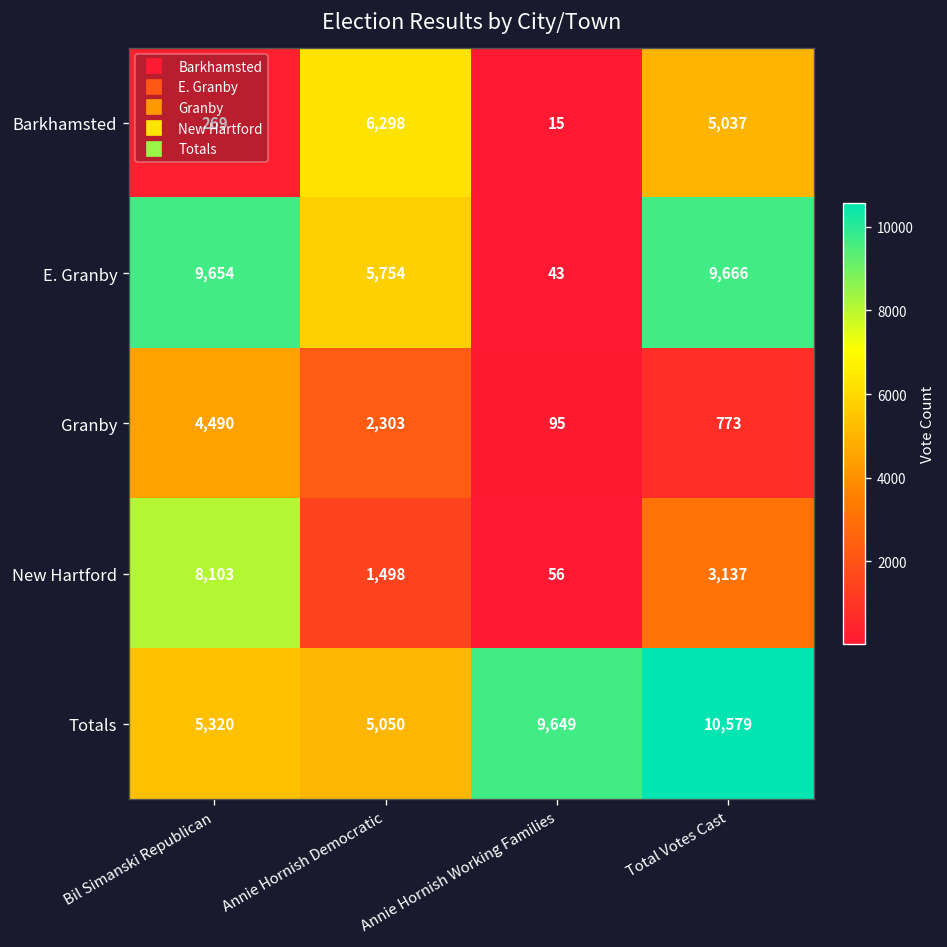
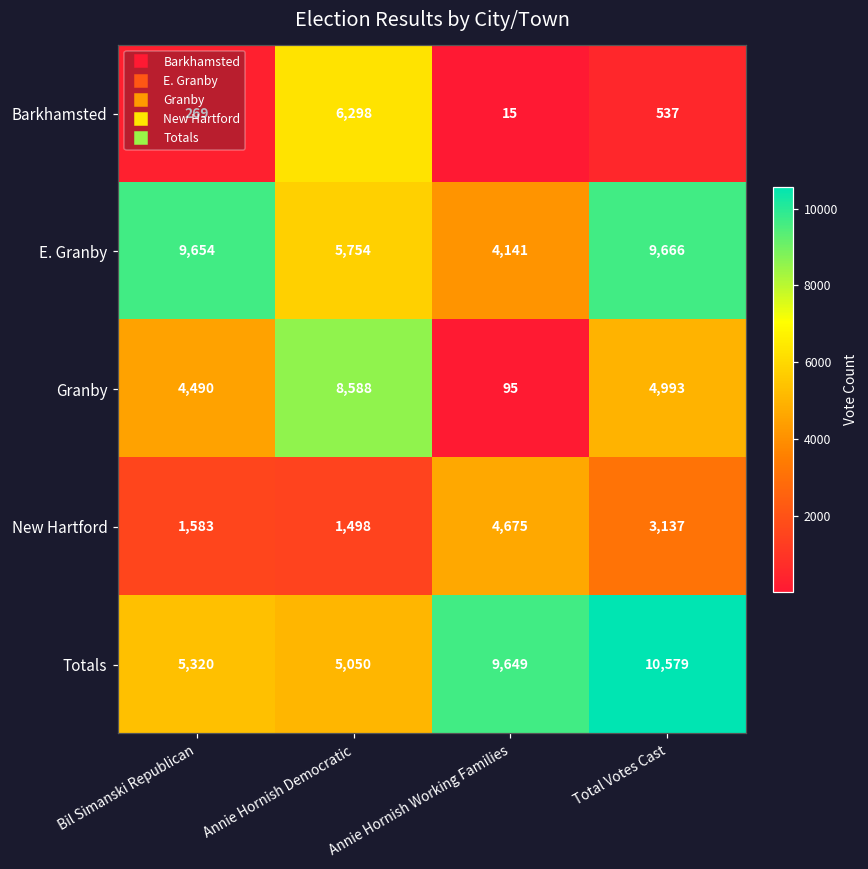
Barkhamsted, Total Votes Cast: 5,037 -> 537
E. Granby, Annie Hornish Working Families: 43 -> 4,141
Granby, Annie Hornish Democratic: 2,303 -> 8,588
Granby, Total Votes Cast: 773 -> 4,993
New Hartford, Bil Simanski Republican: 8,103 -> 1,583
New Hartford, Annie Hornish Working Families: 56 -> 4,675
